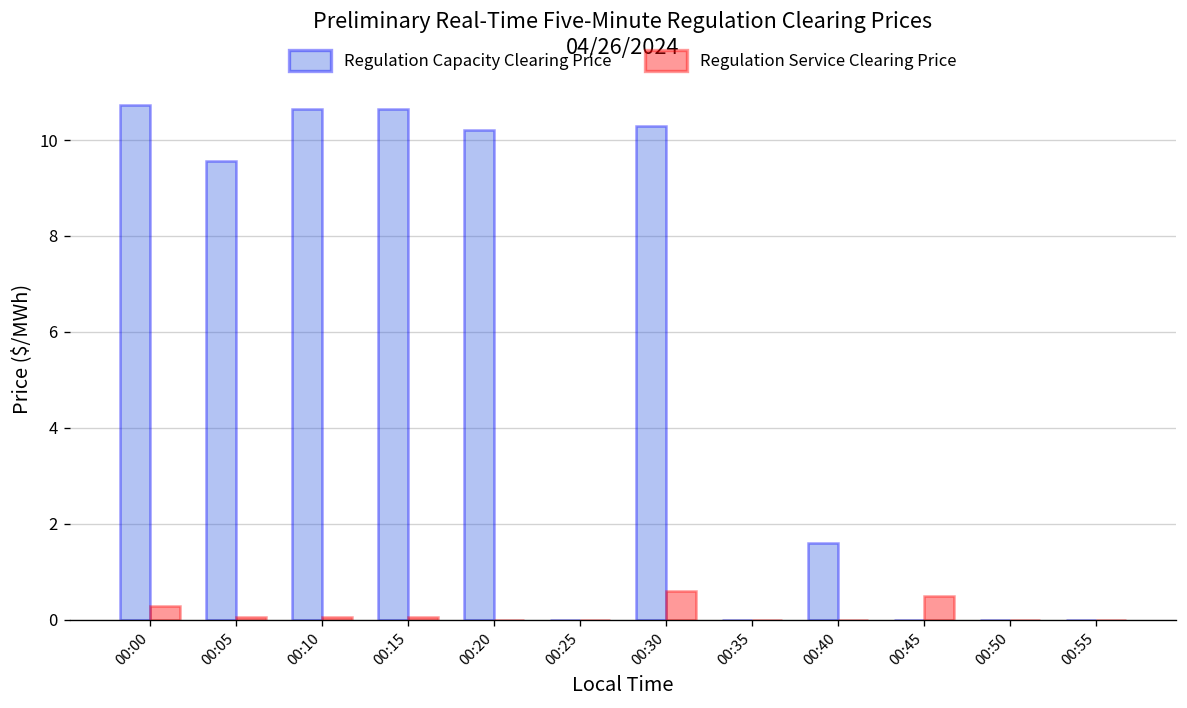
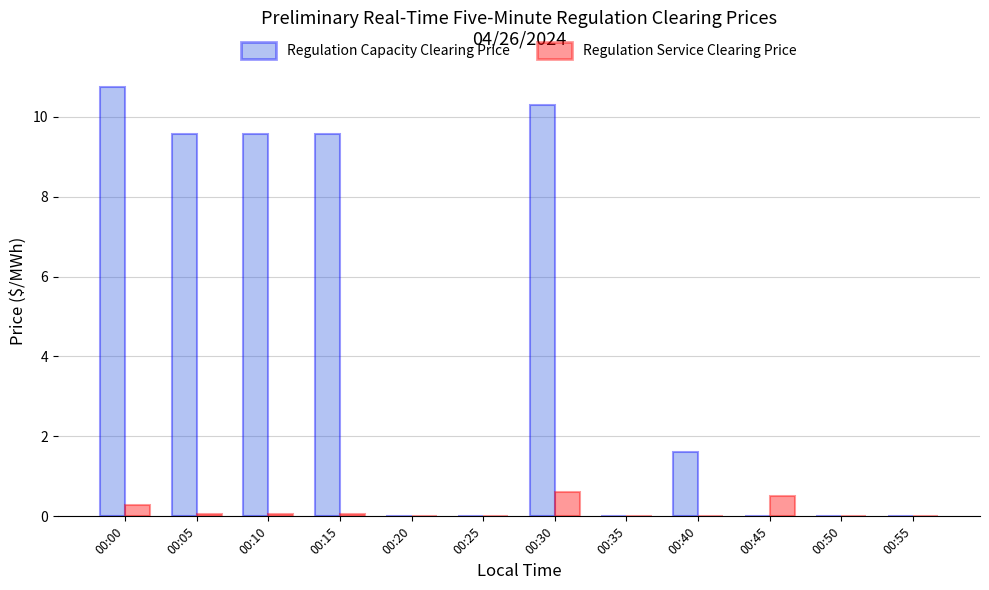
Regulation Capacity Clearing Price, 00:10: 10.6 -> 9.6
Regulation Capacity Clearing Price, 00:15: 10.7 -> 9.6
Regulation Capacity Clearing Price, 00:20: 10.2 -> 0.0
